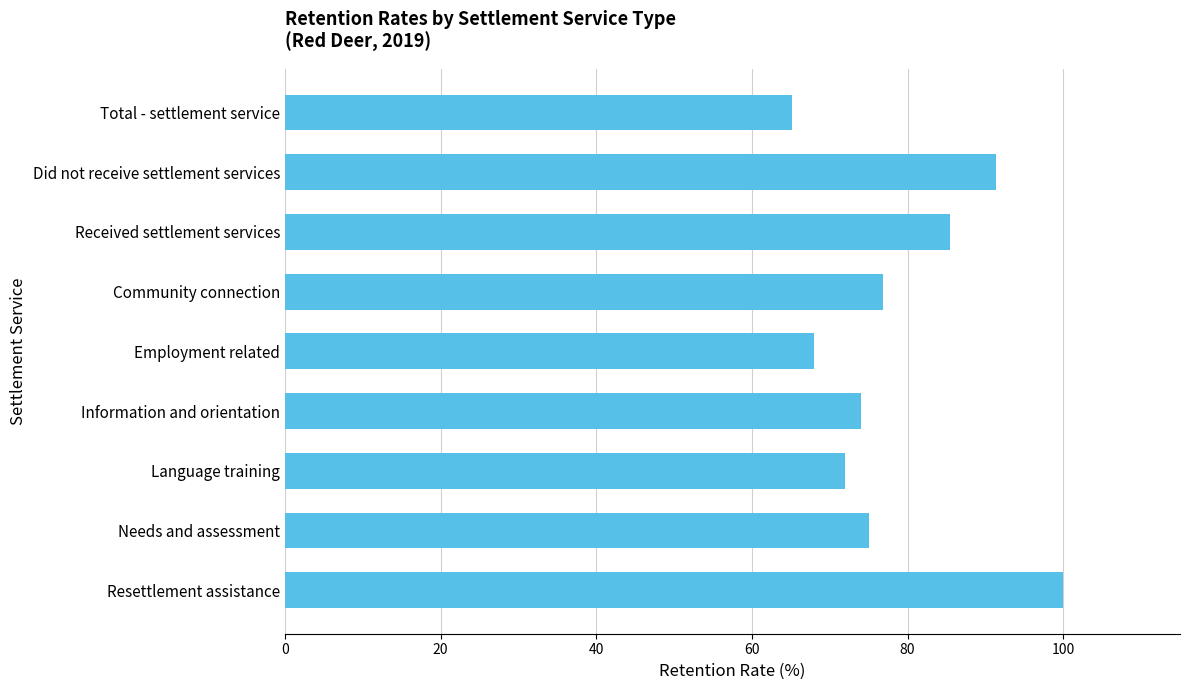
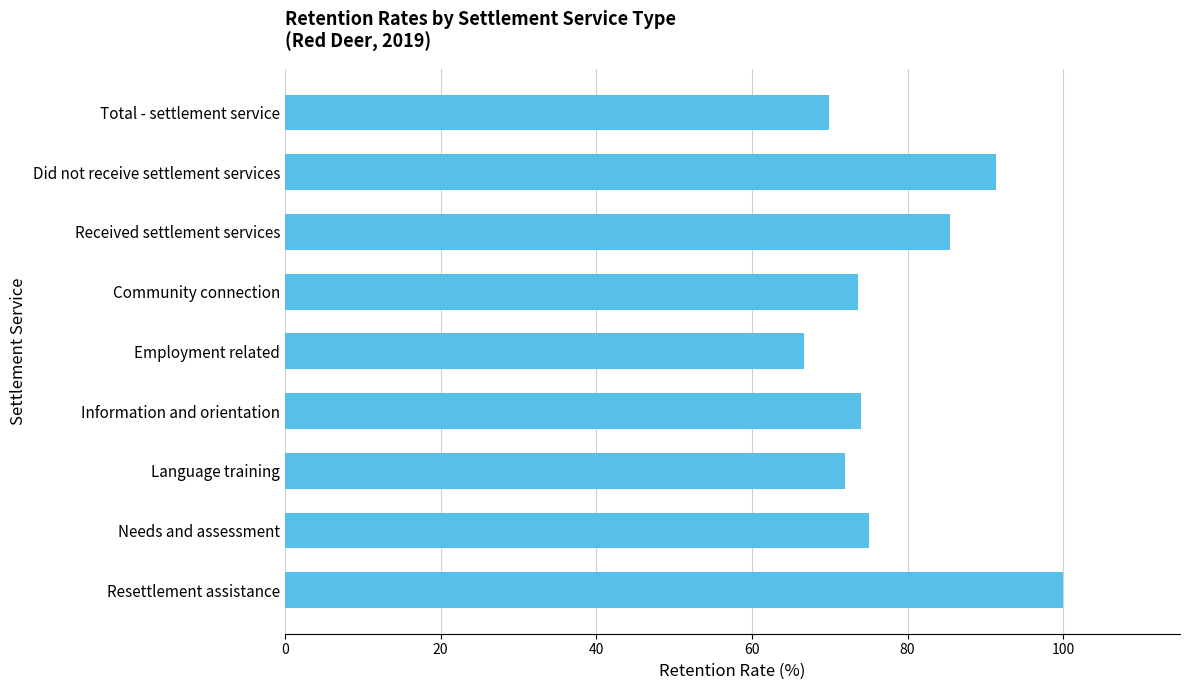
Total - settlement service: 65 -> 70
Community connection: 77 -> 74
Employment related: 68 -> 67
